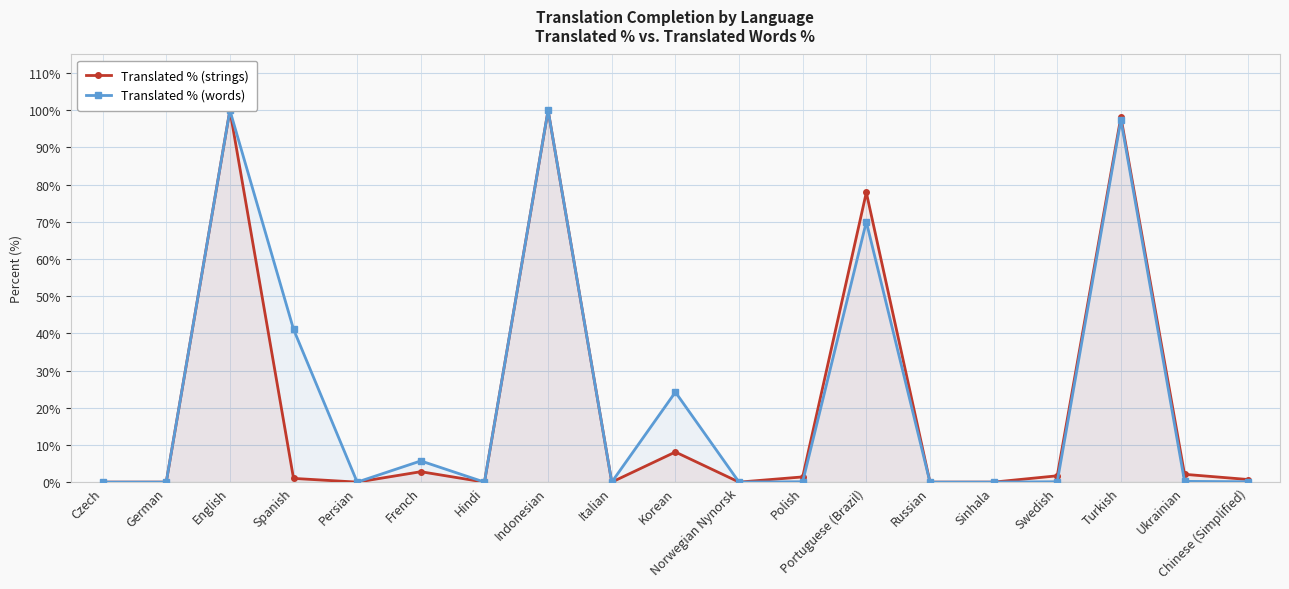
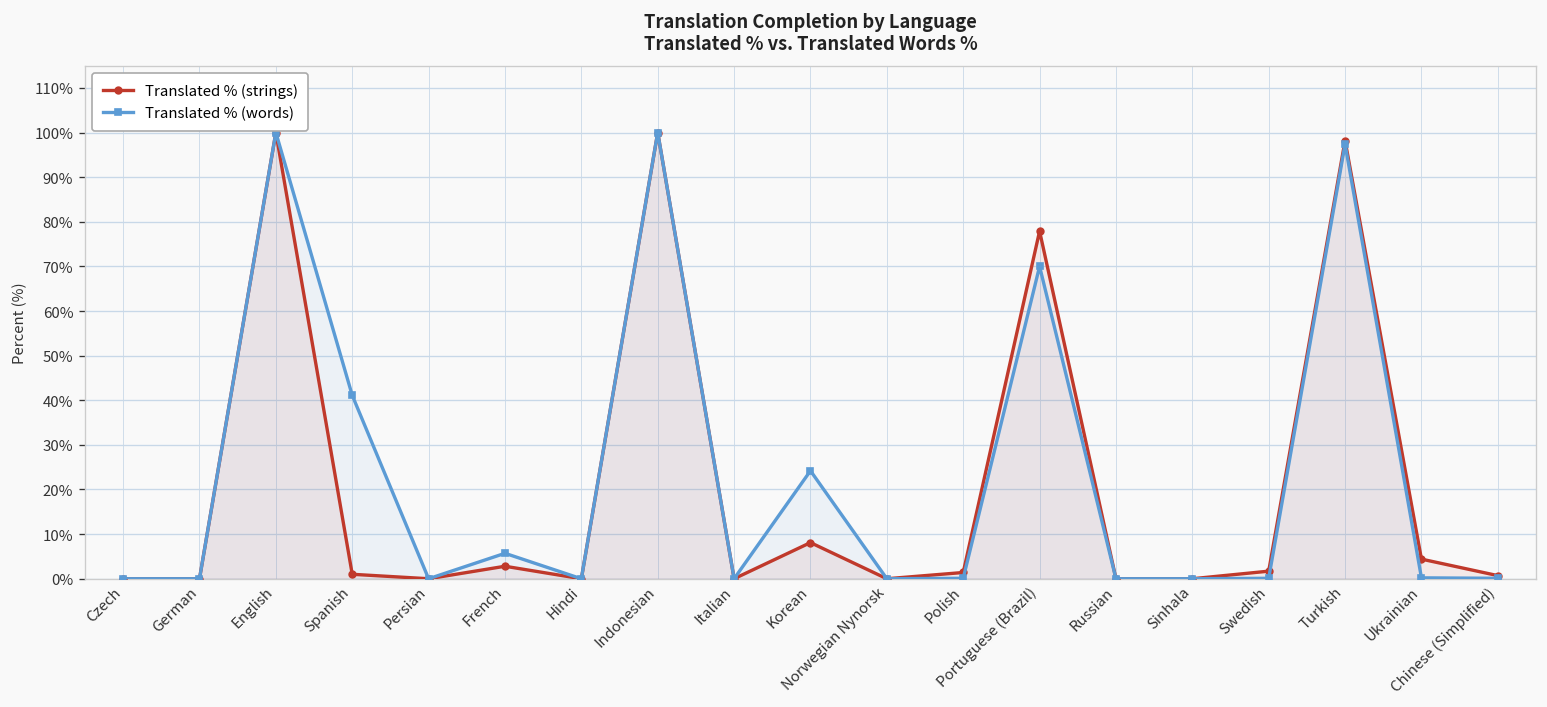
Translated % (strings), Ukrainian: 2% -> 4%
